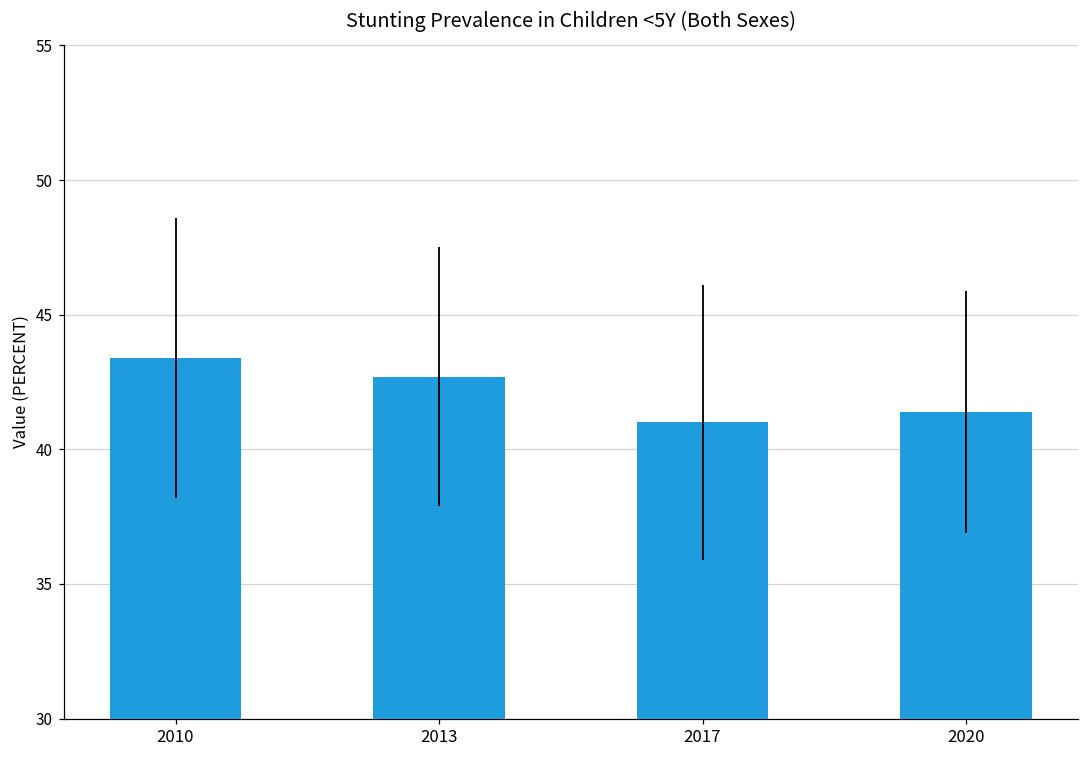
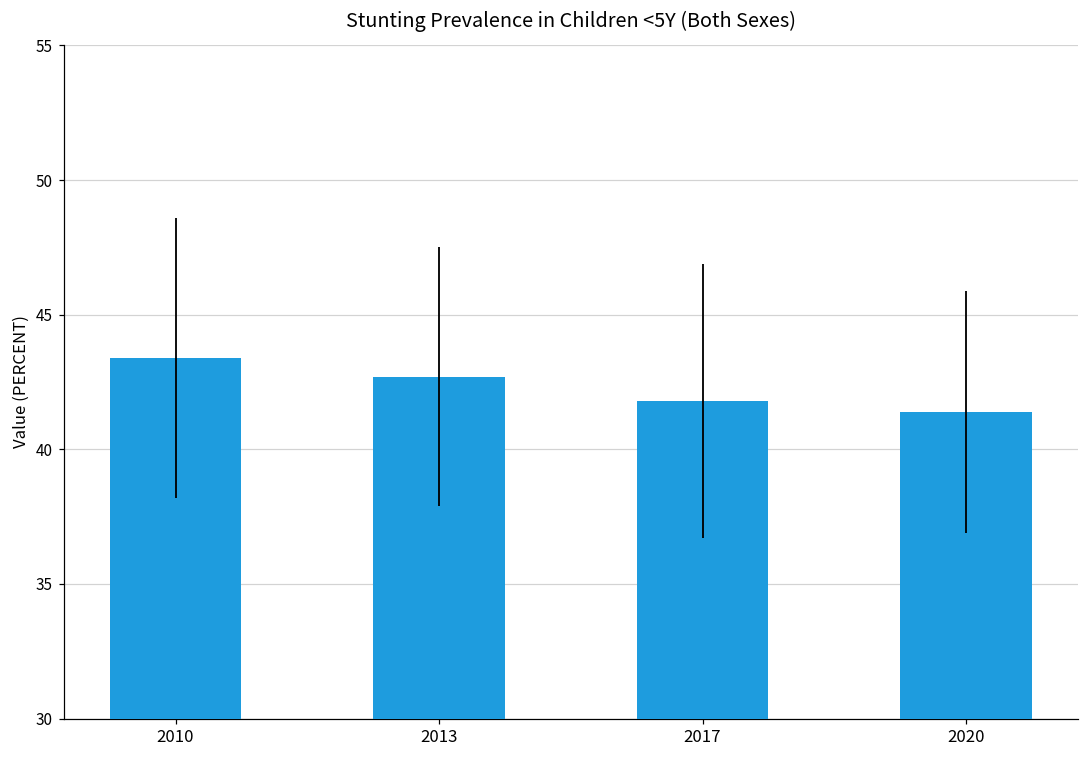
2017: 41.0 -> 41.8
